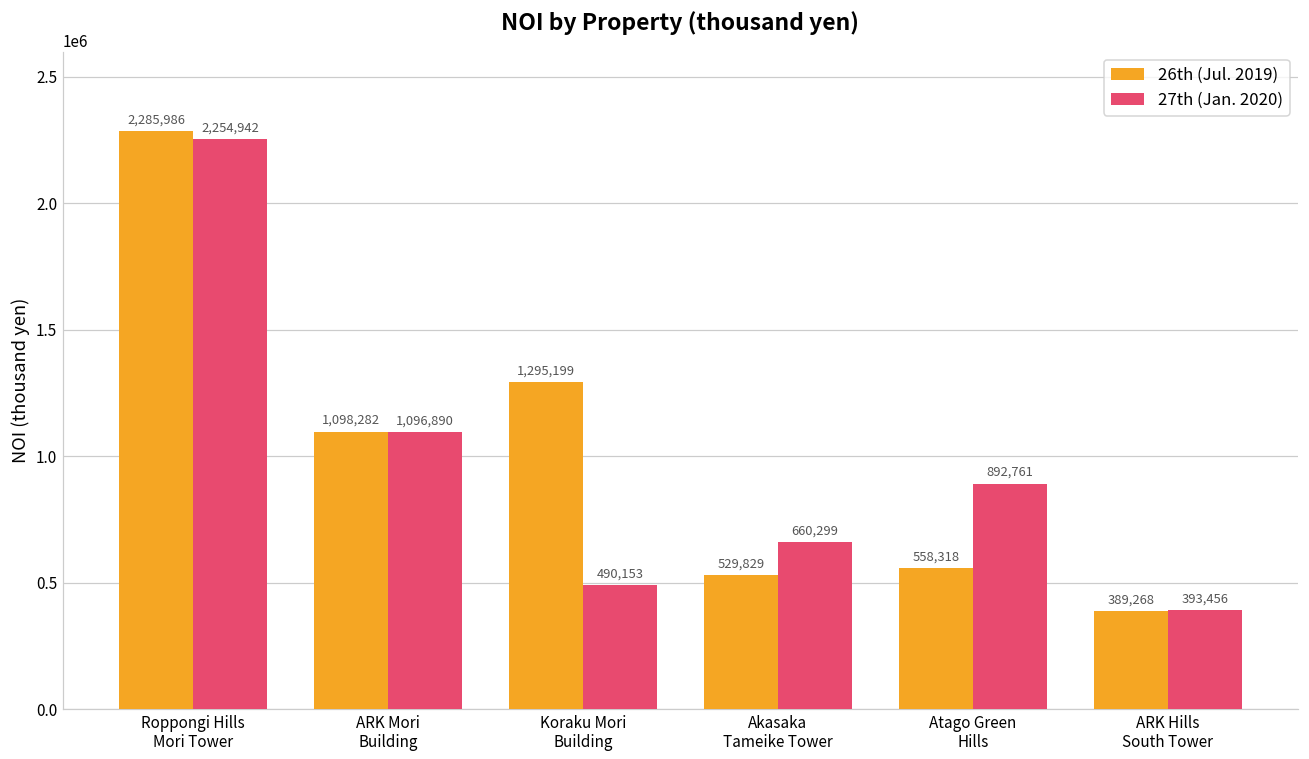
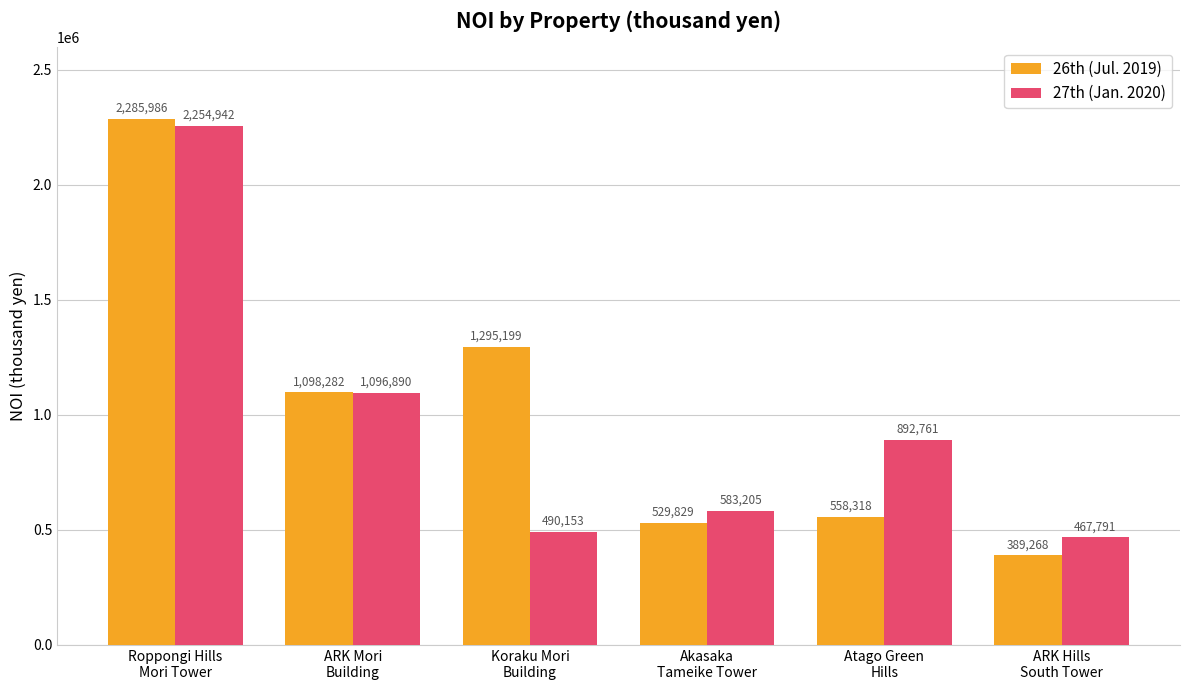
27th (Jan. 2020), Akasaka Tameike Tower: 660,299 -> 583,205
27th (Jan. 2020), ARK Hills South Tower: 393,456 -> 467,791
